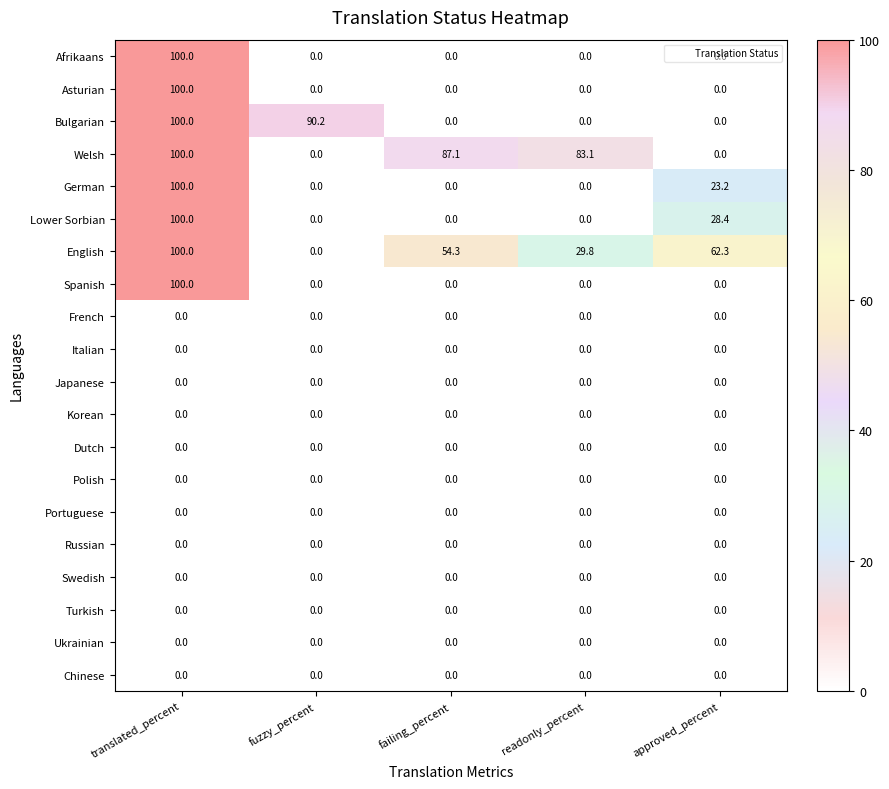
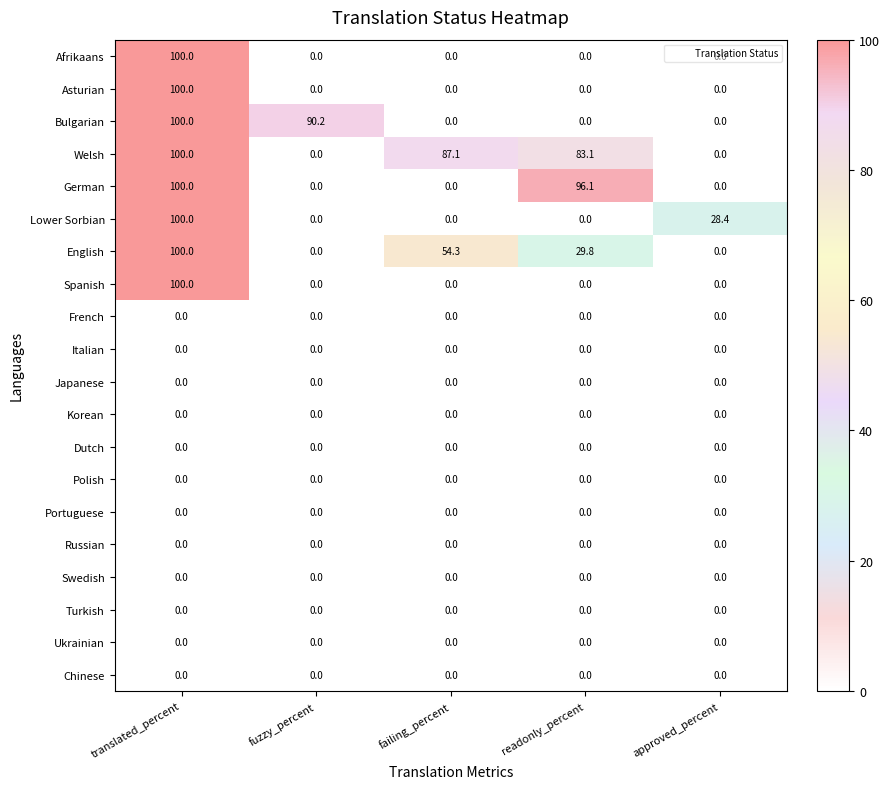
German, readonly_percent: 0.0 -> 96.1
German, approved_percent: 23.2 -> 0.0
English, approved_percent: 62.3 -> 0.0
